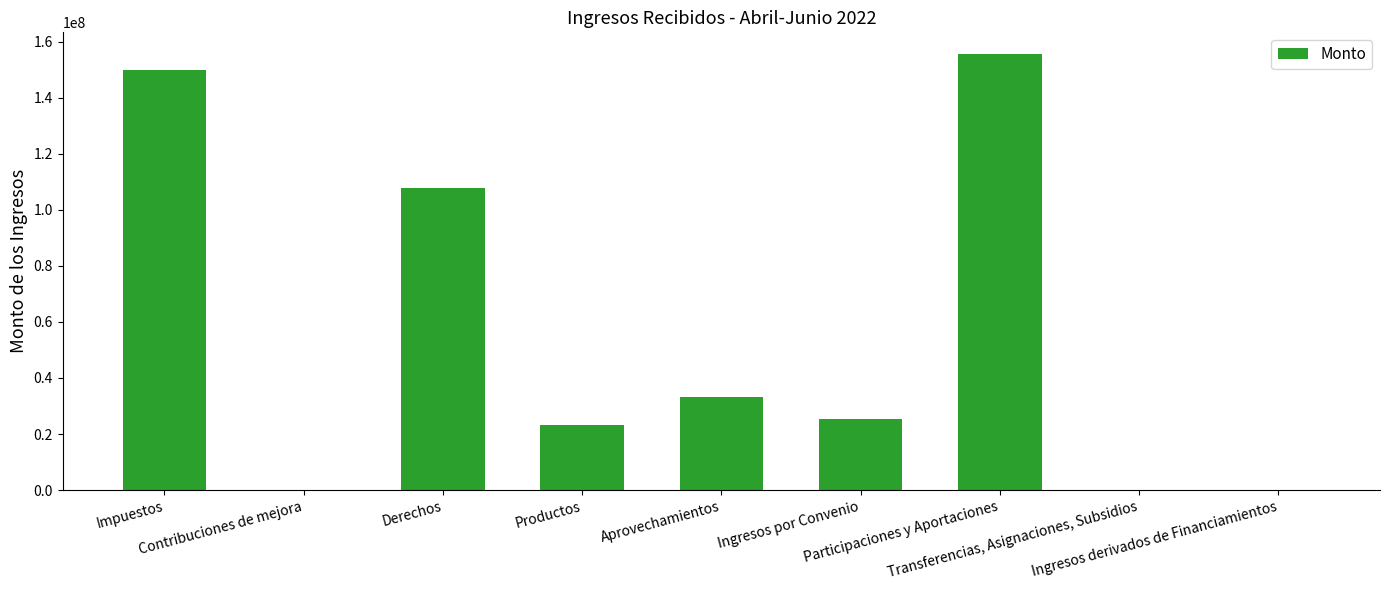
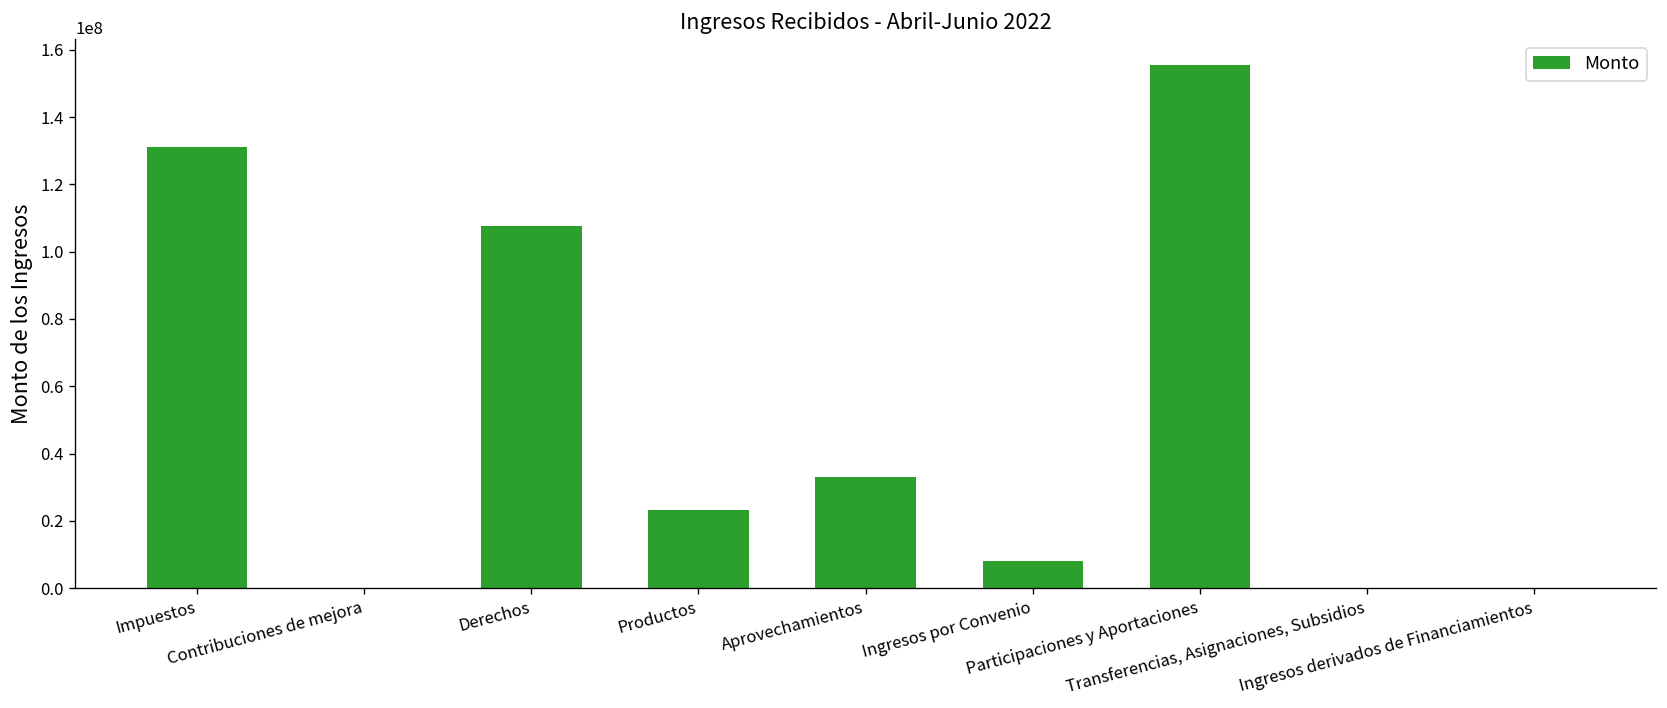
Impuestos: 150000000 -> 131000000
Ingresos por Convenio: 25000000 -> 8000000
